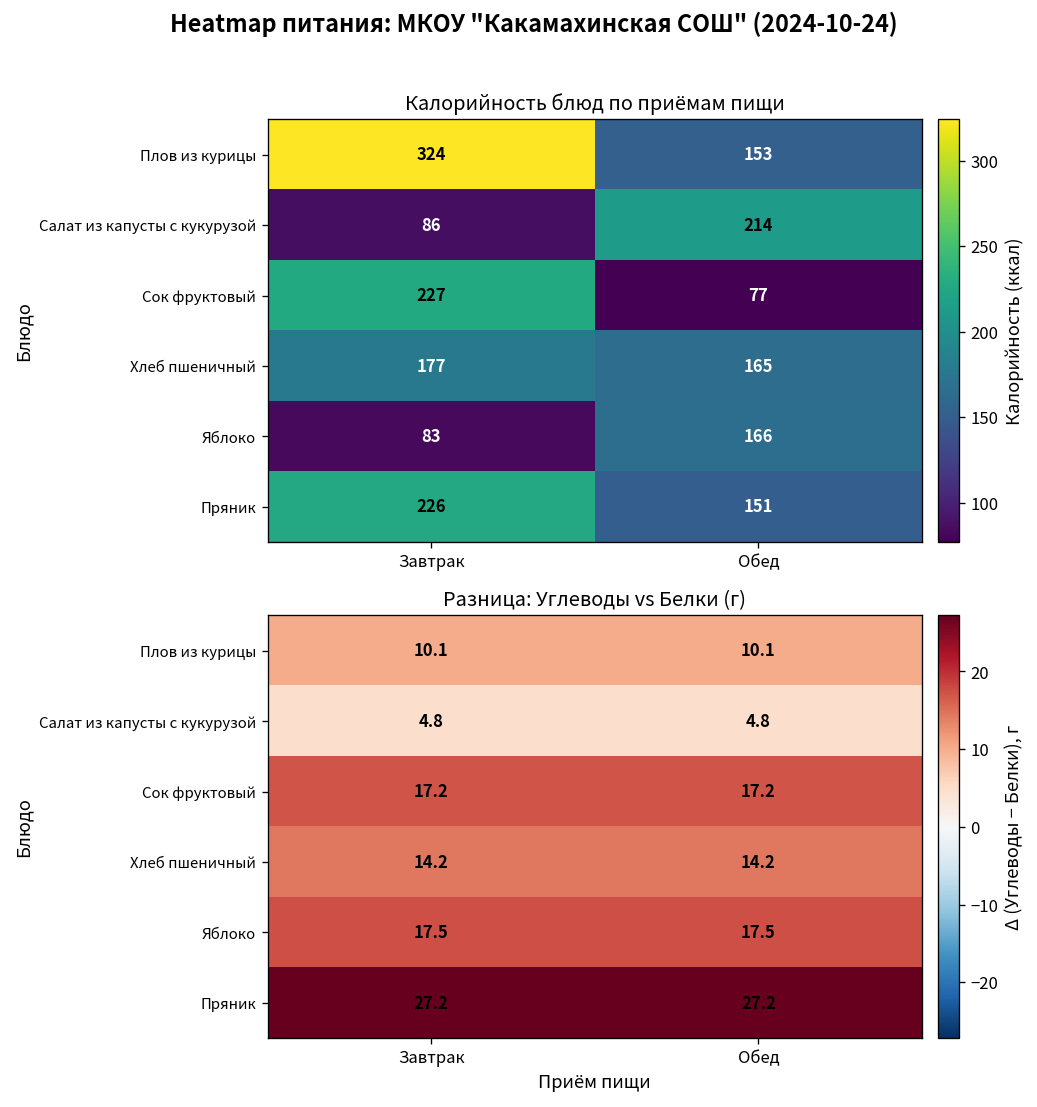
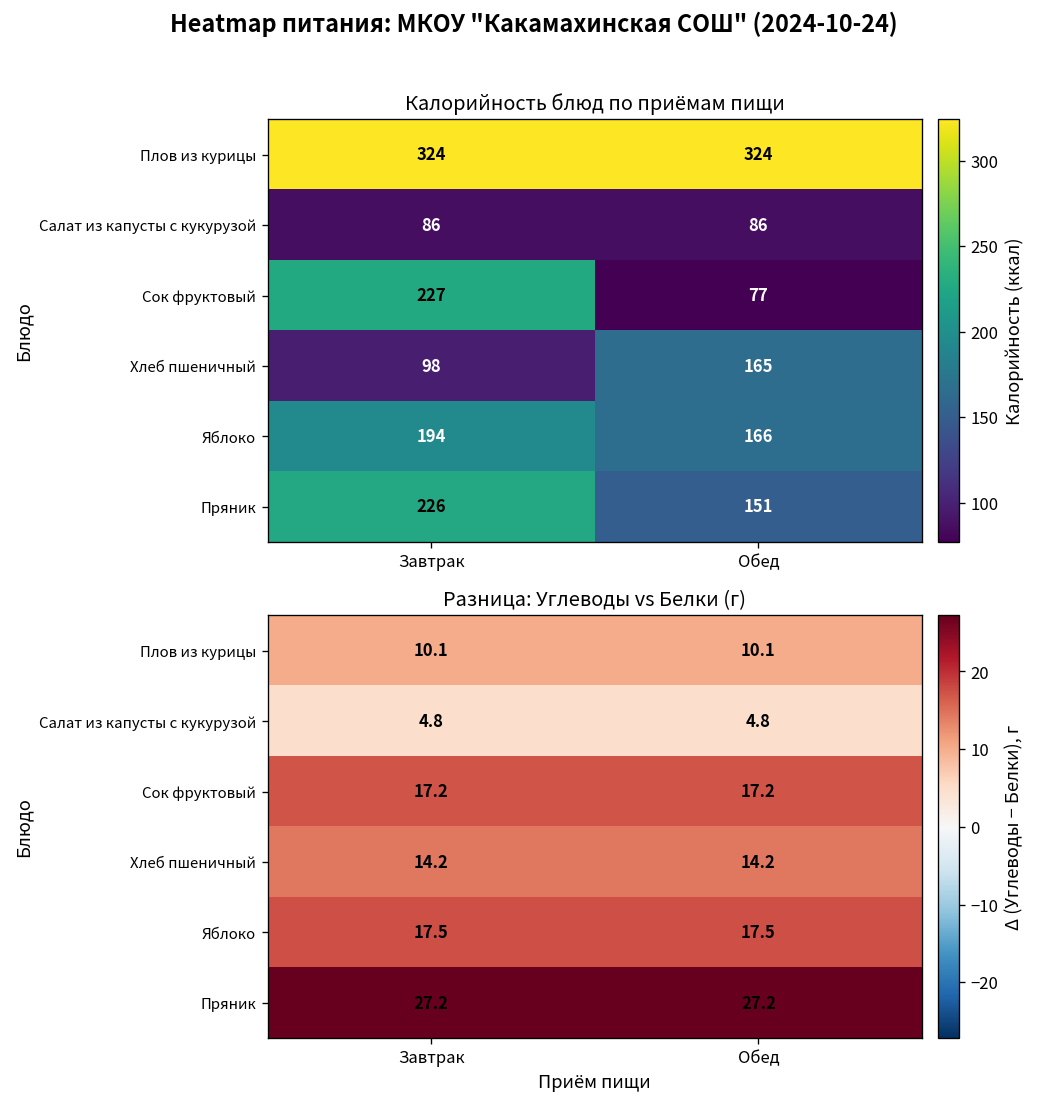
Калорийность блюд по приёмам пищи, Плов из курицы, Обед: 153 -> 324
Калорийность блюд по приёмам пищи, Салат из капусты с кукурузой, Обед: 214 -> 86
Калорийность блюд по приёмам пищи, Хлеб пшеничный, Завтрак: 177 -> 98
Калорийность блюд по приёмам пищи, Яблоко, Завтрак: 83 -> 194
